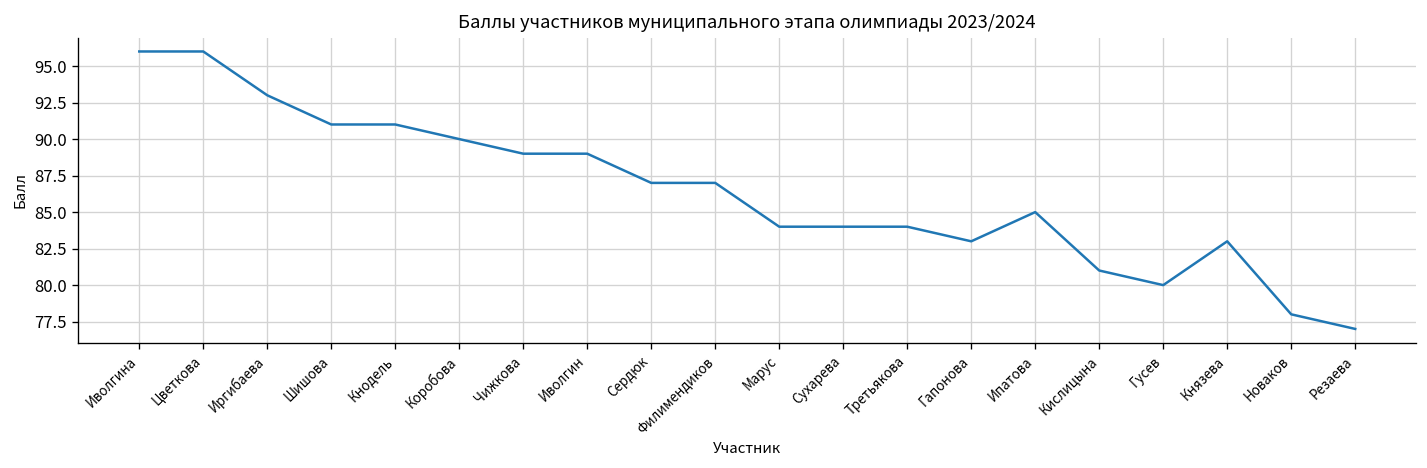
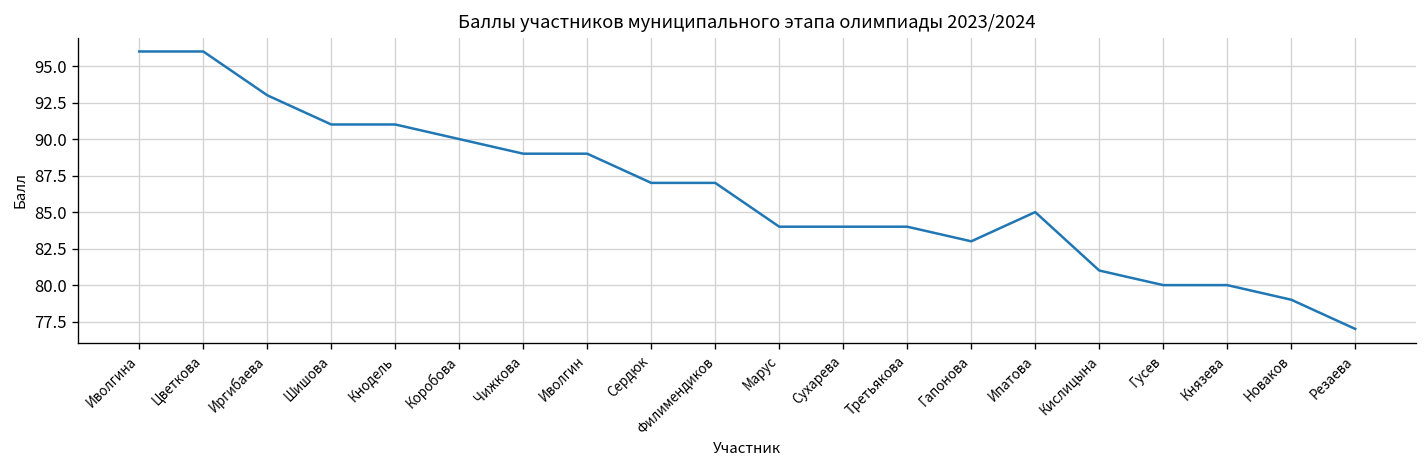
Князева: 83 -> 80
Новаков: 78 -> 79
